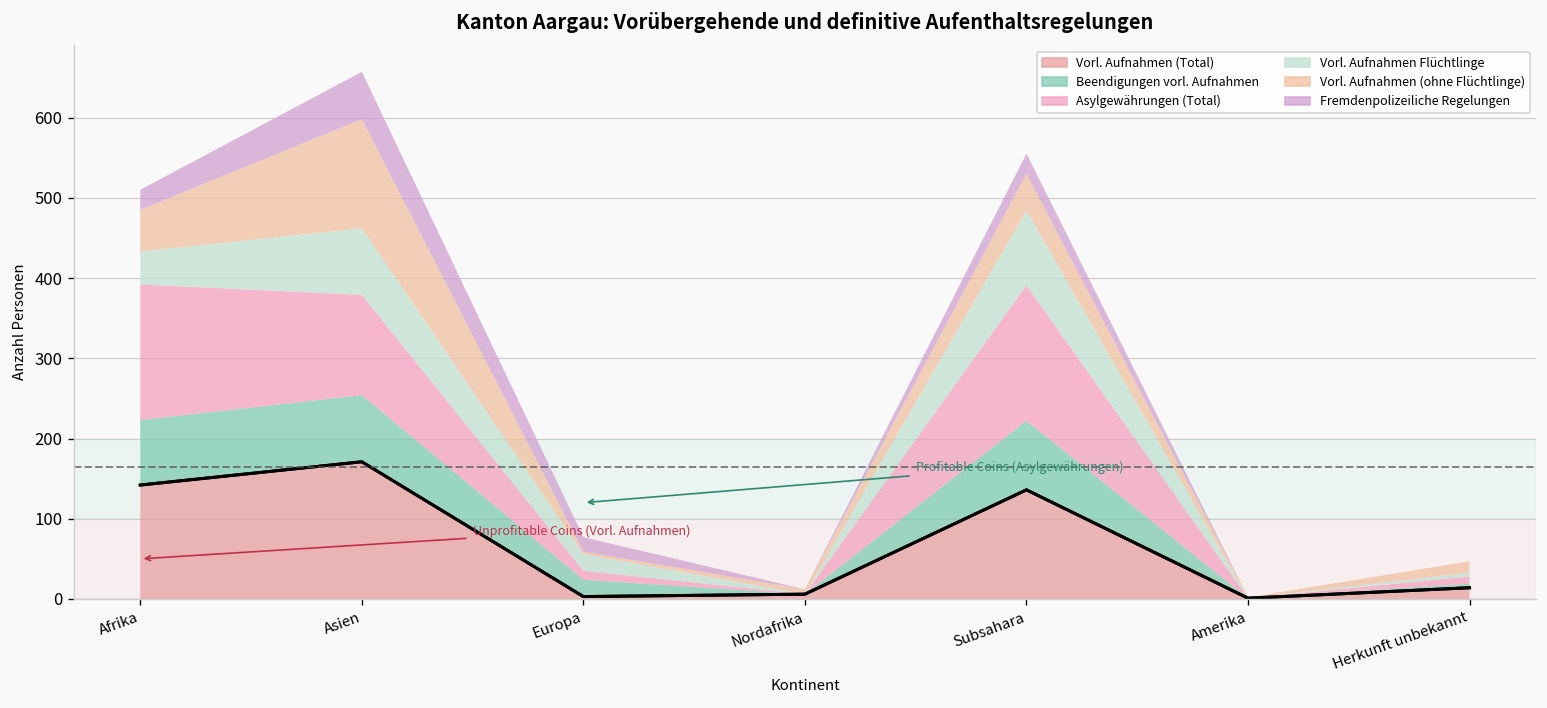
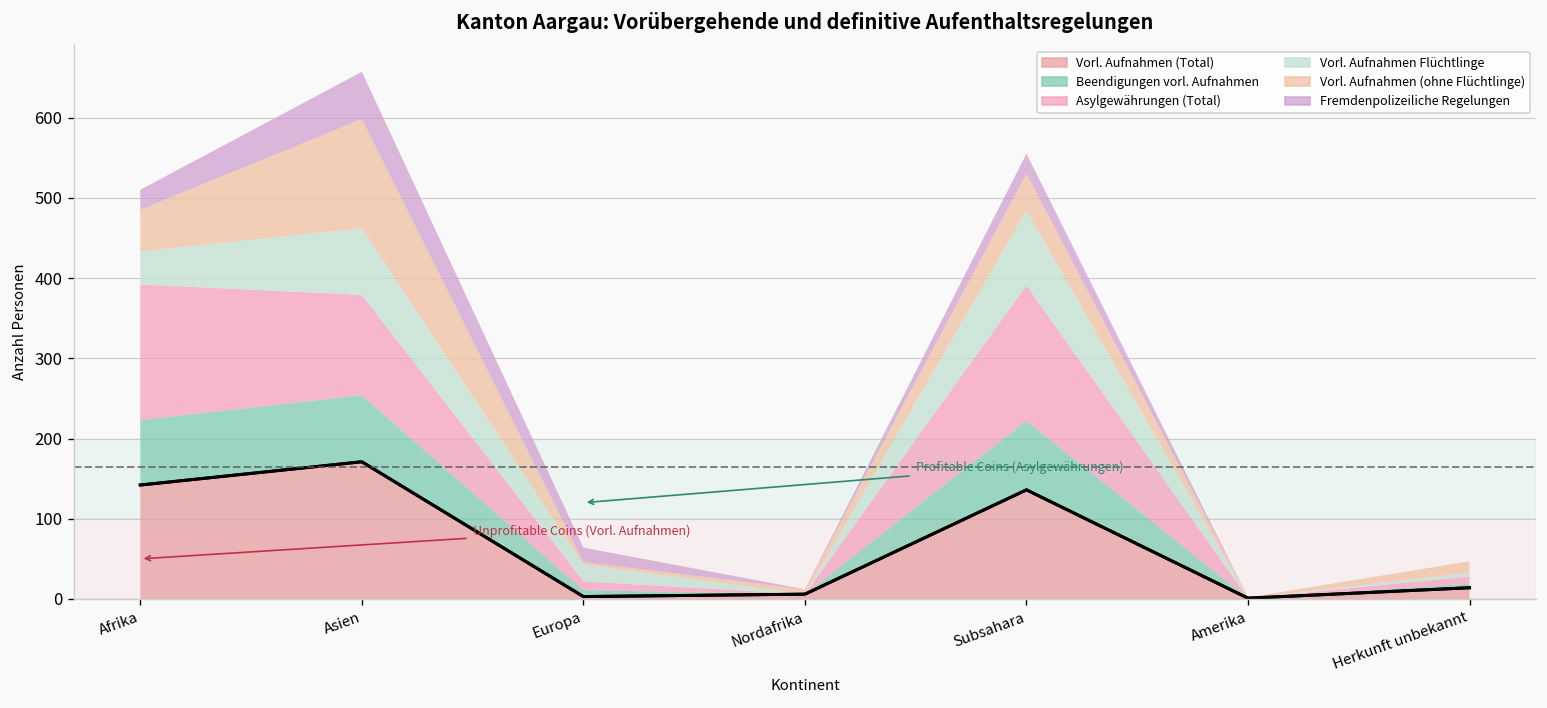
Beendigungen vorl. Aufnahmen, Europa: 20 -> 10
